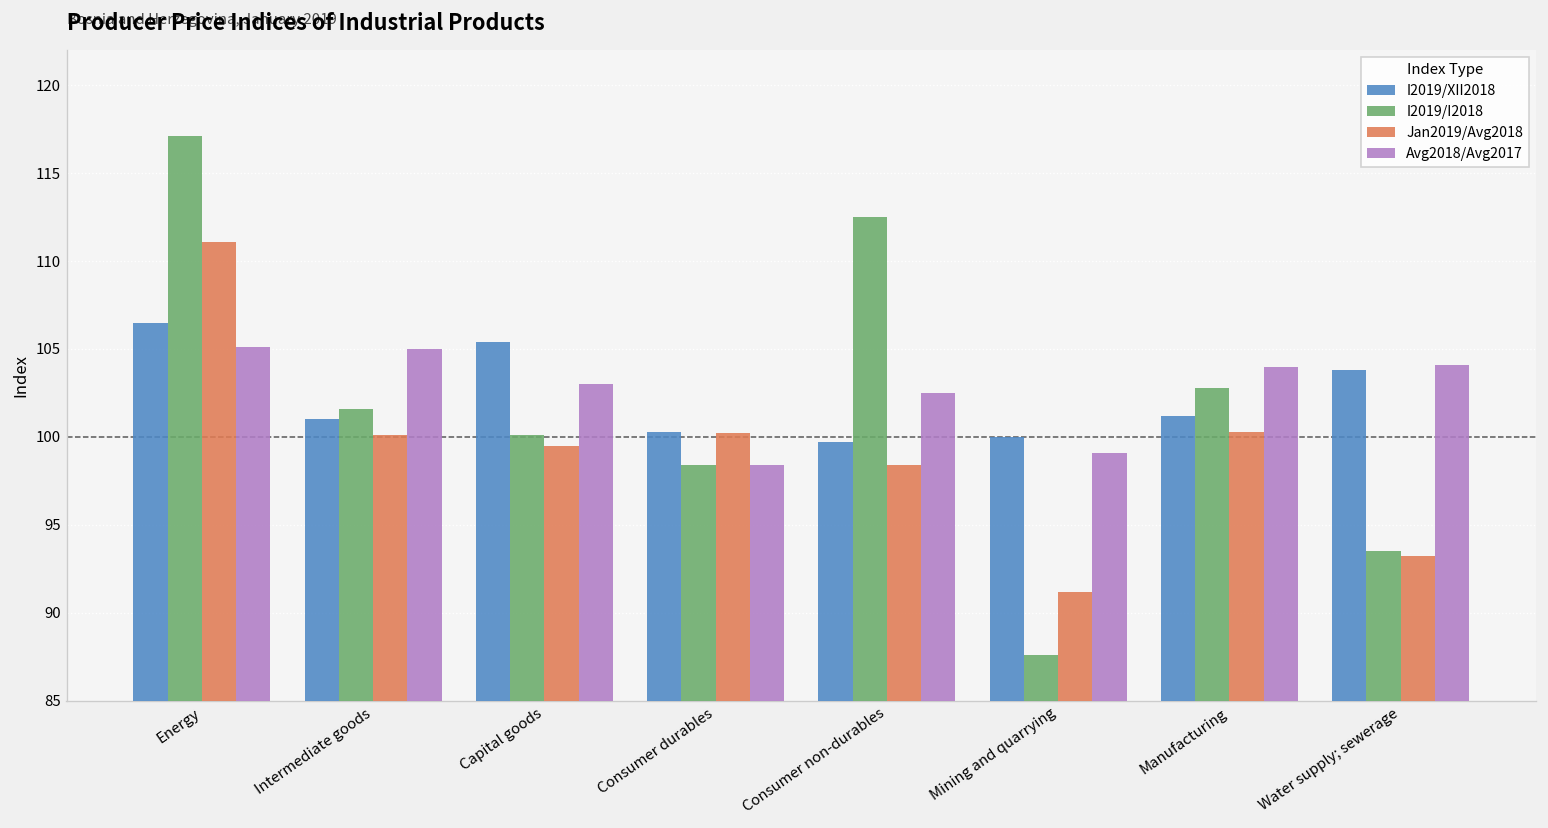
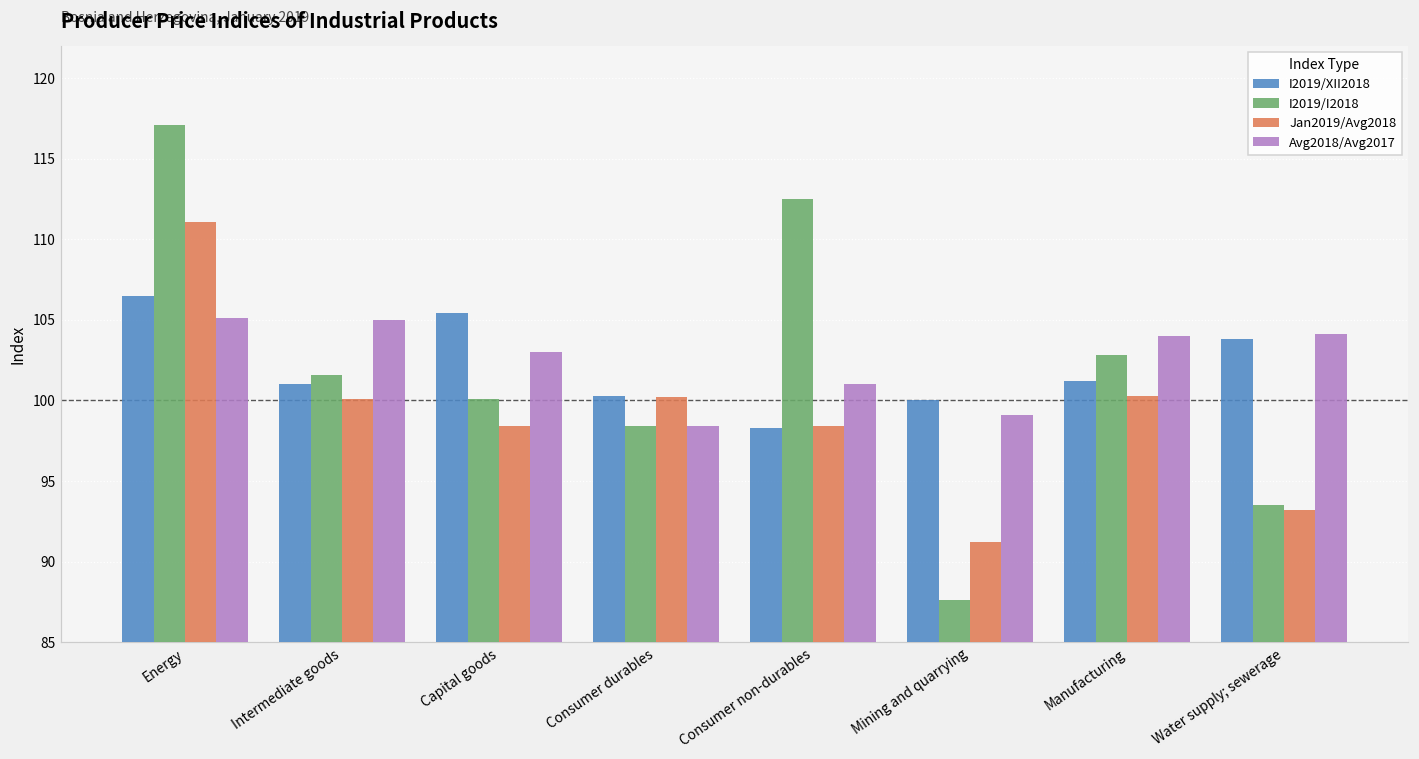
Jan2019/Avg2018, Capital goods: 99.5 -> 98.4
I2019/XII2018, Consumer non-durables: 99.7 -> 98.3
Avg2018/Avg2017, Consumer non-durables: 102.5 -> 101.0
